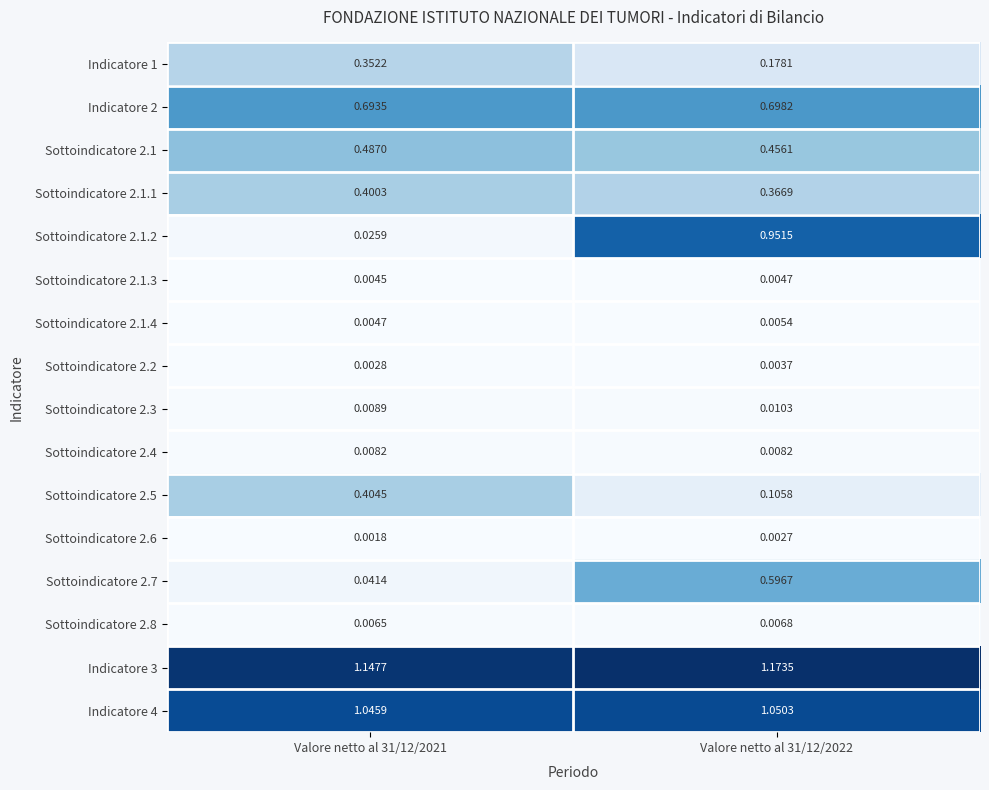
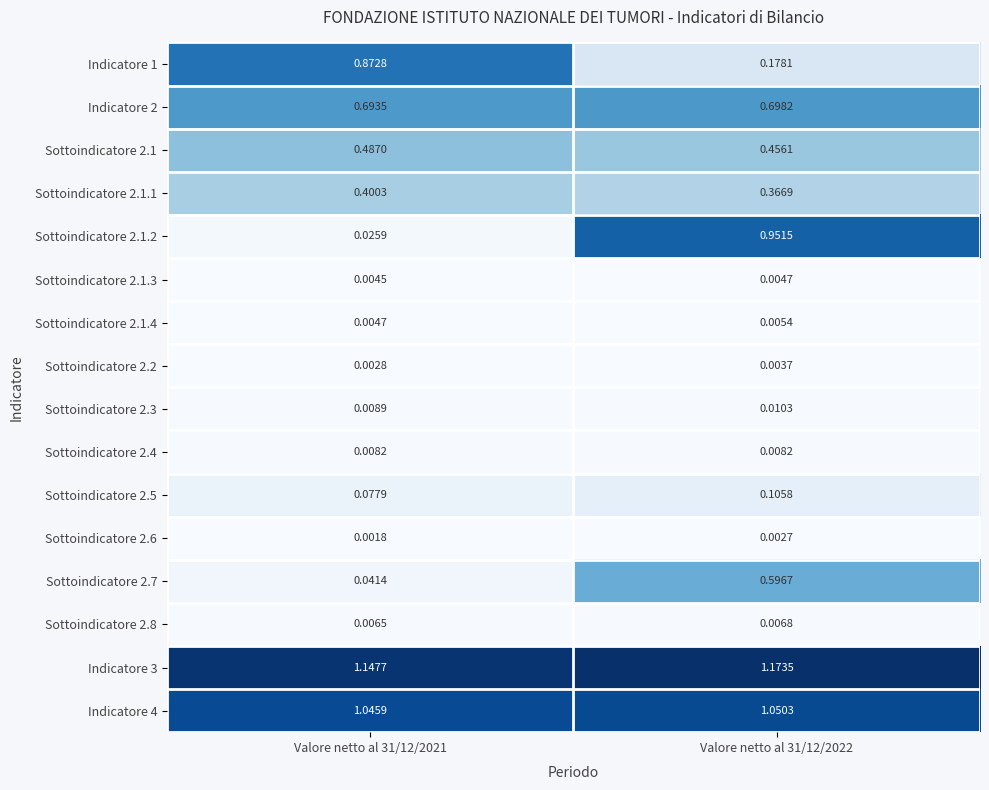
Indicatore 1, Valore netto al 31/12/2021: 0.3522 -> 0.8728
Sottoindicatore 2.5, Valore netto al 31/12/2021: 0.4045 -> 0.0779
